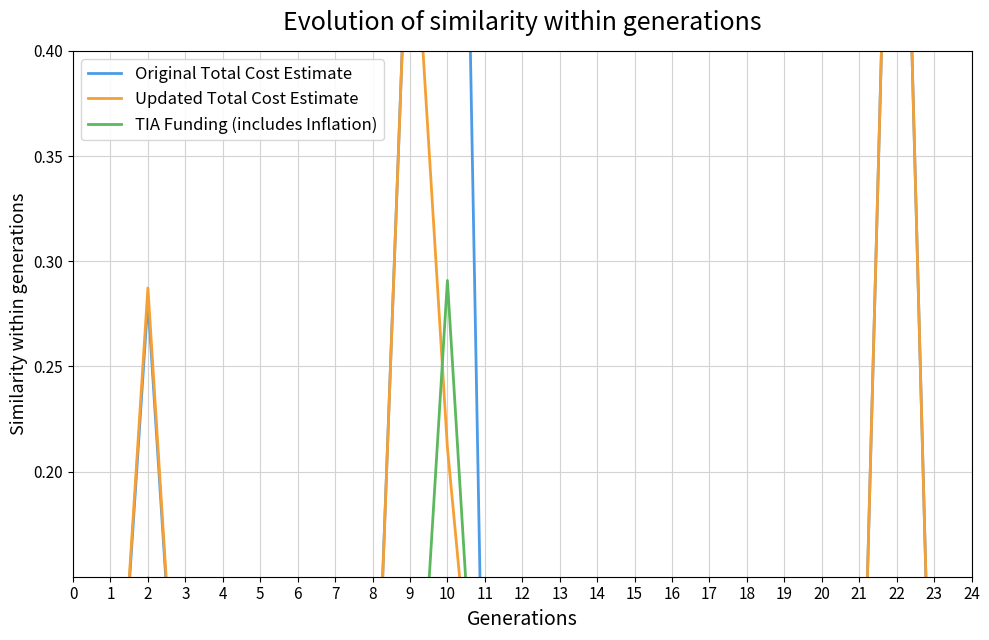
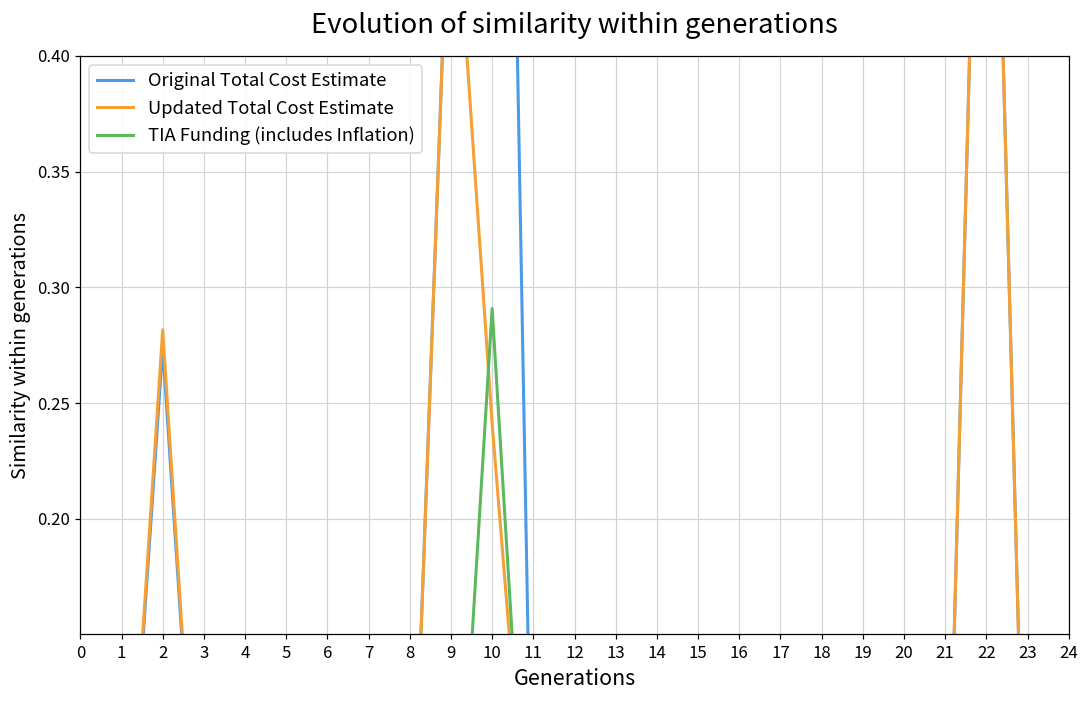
Original Total Cost Estimate, 2: 0.281 -> 0.274
Updated Total Cost Estimate, 2: 0.287 -> 0.282
Updated Total Cost Estimate, 10: 0.211 -> 0.241
